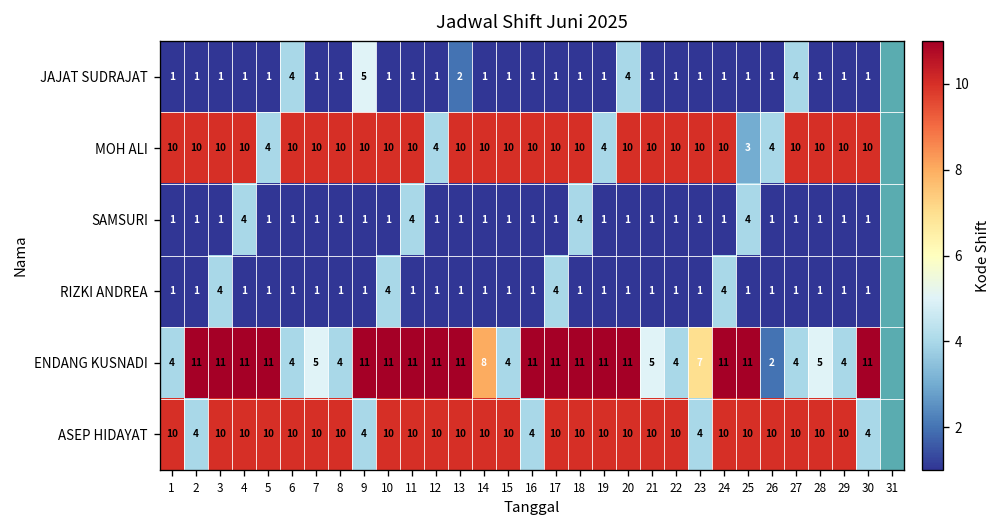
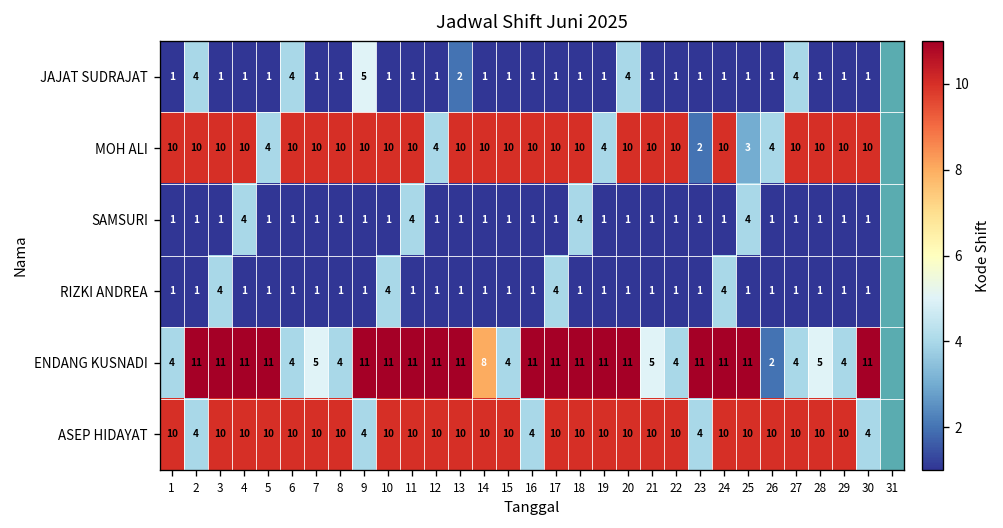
JAJAT SUDRAJAT, 2: 1 -> 4
MOH ALI, 23: 10 -> 2
ENDANG KUSNADI, 23: 7 -> 11
